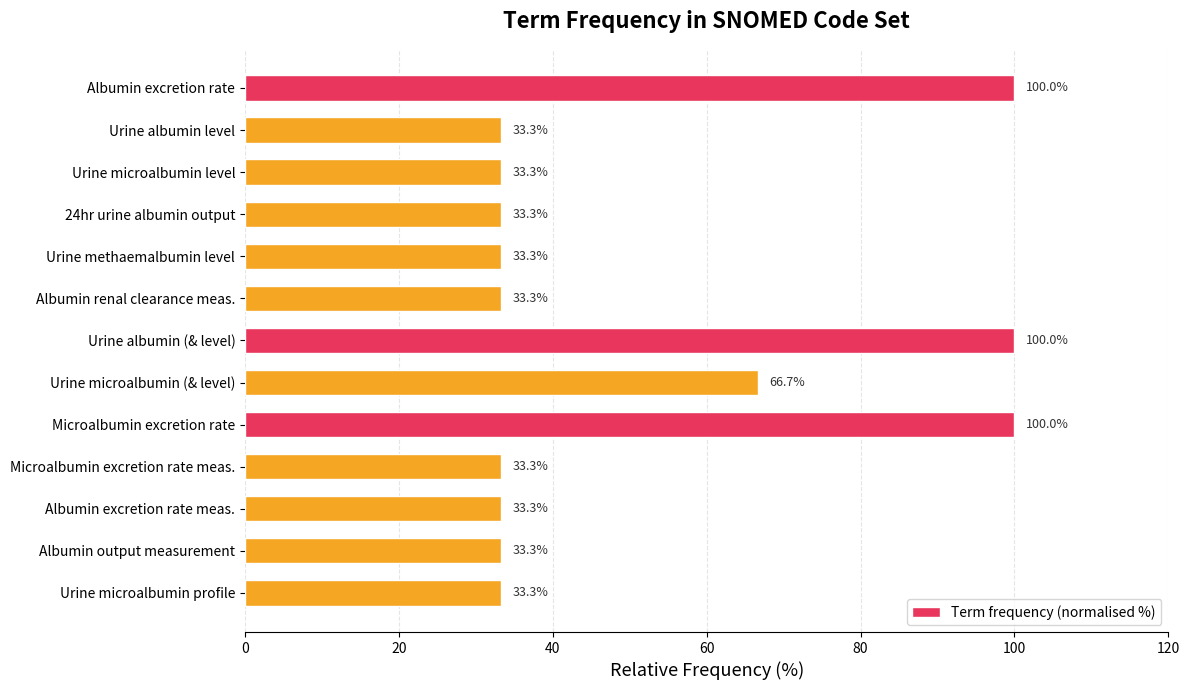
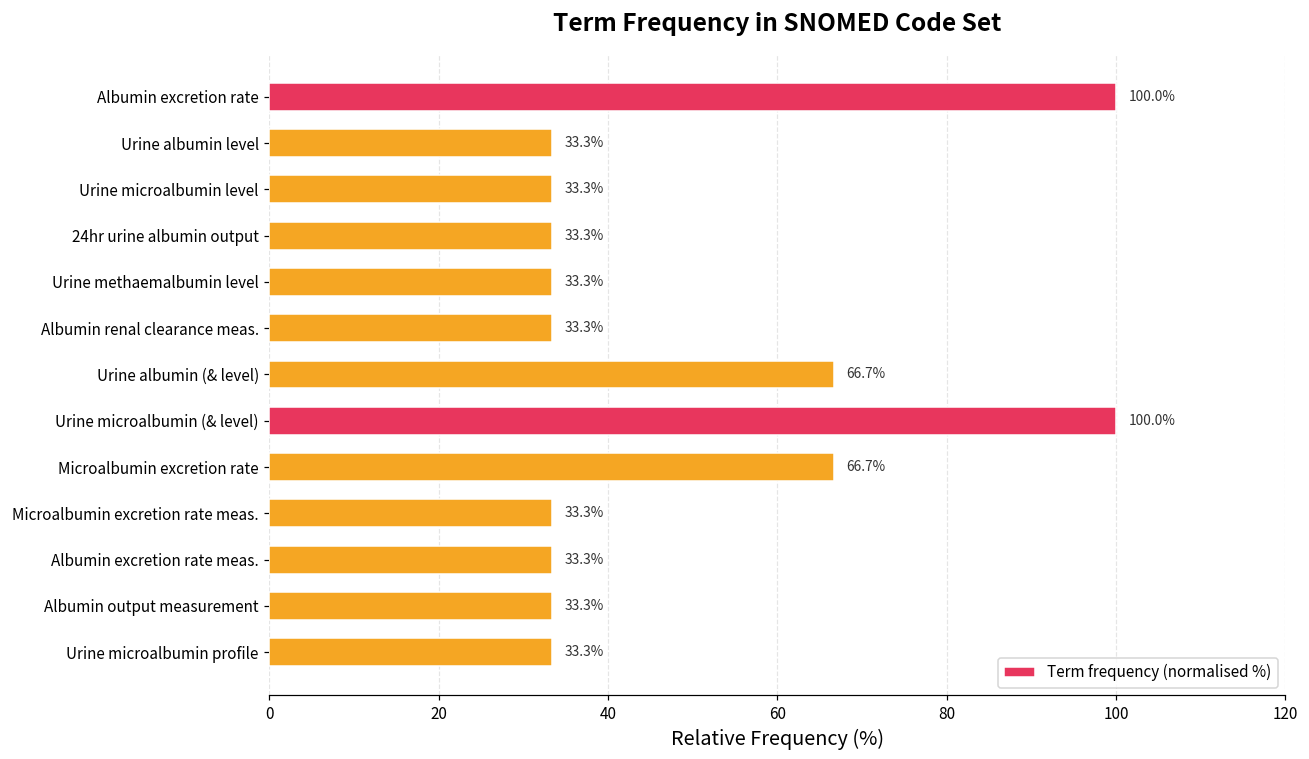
Urine albumin (& level): 100.0% -> 66.7%
Urine microalbumin (& level): 66.7% -> 100.0%
Microalbumin excretion rate: 100.0% -> 66.7%
